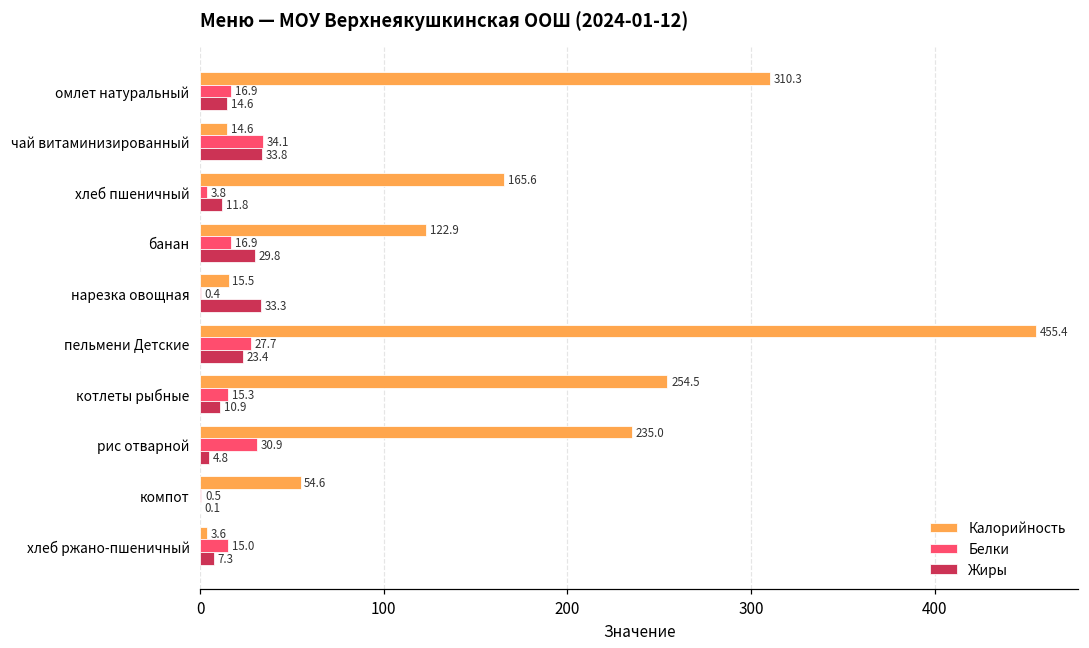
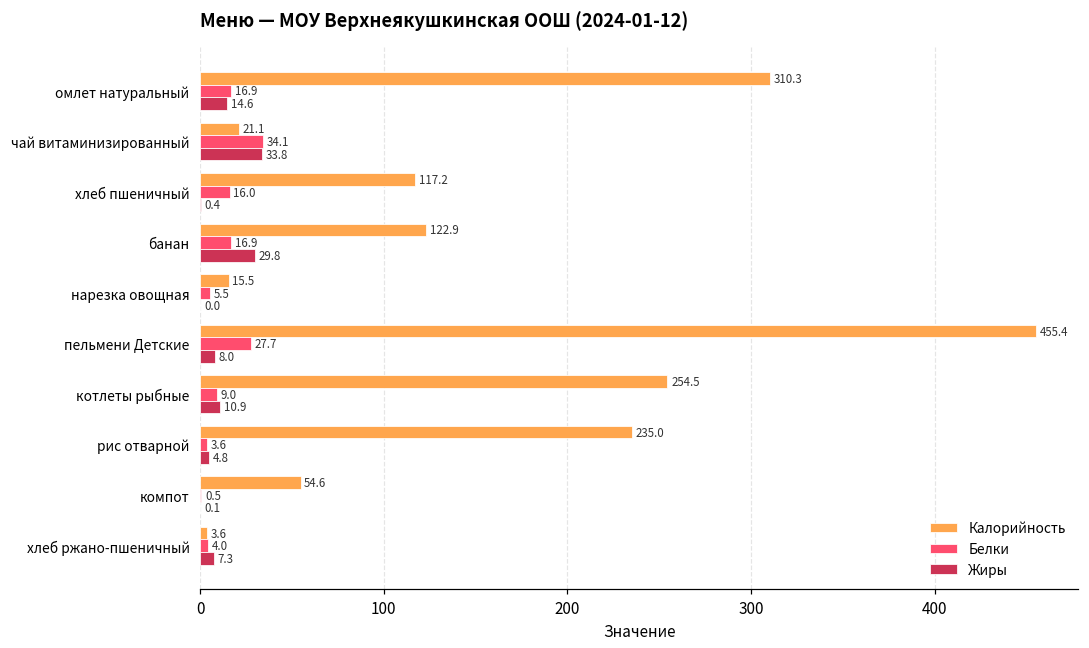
Калорийность, чай витаминизированный: 14.6 -> 21.1
Калорийность, хлеб пшеничный: 165.6 -> 117.2
Белки, хлеб пшеничный: 3.8 -> 16.0
Жиры, хлеб пшеничный: 11.8 -> 0.4
Белки, нарезка овощная: 0.4 -> 5.5
Жиры, нарезка овощная: 33.3 -> 0.0
Жиры, пельмени Детские: 23.4 -> 8.0
Белки, котлеты рыбные: 15.3 -> 9.0
Белки, рис отварной: 30.9 -> 3.6
Белки, хлеб ржано-пшеничный: 15.0 -> 4.0
